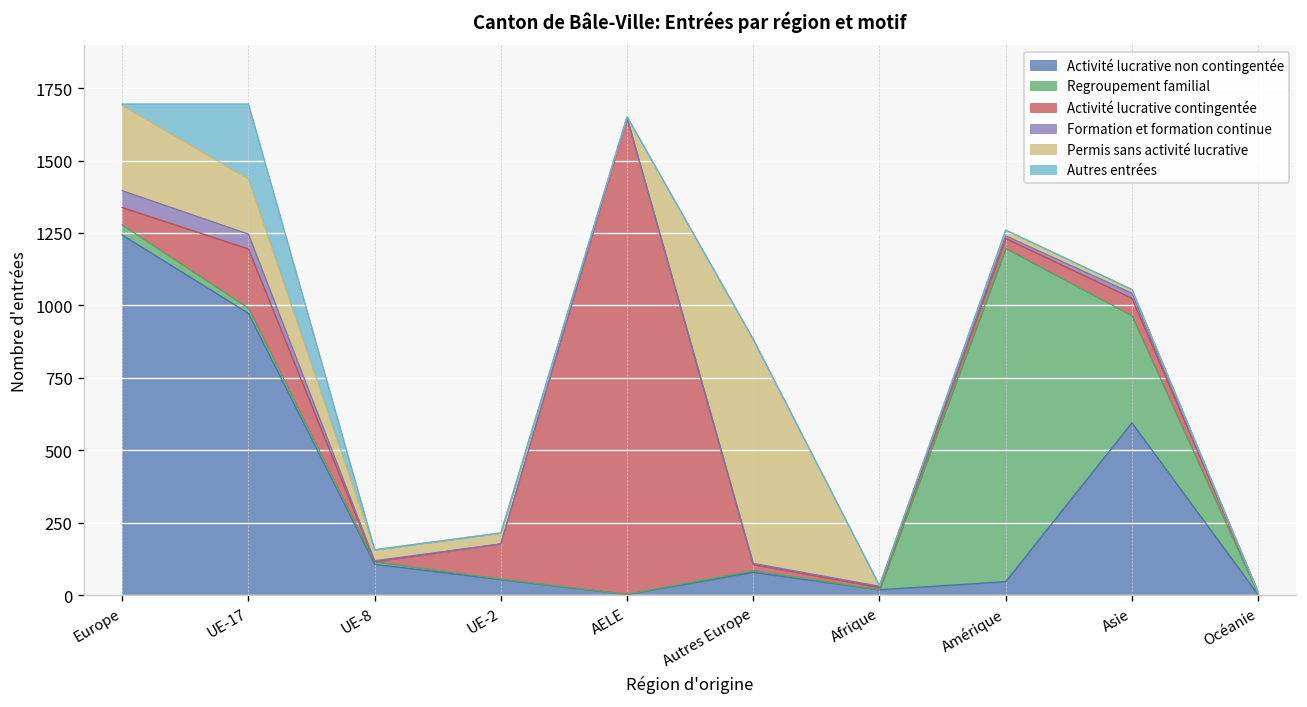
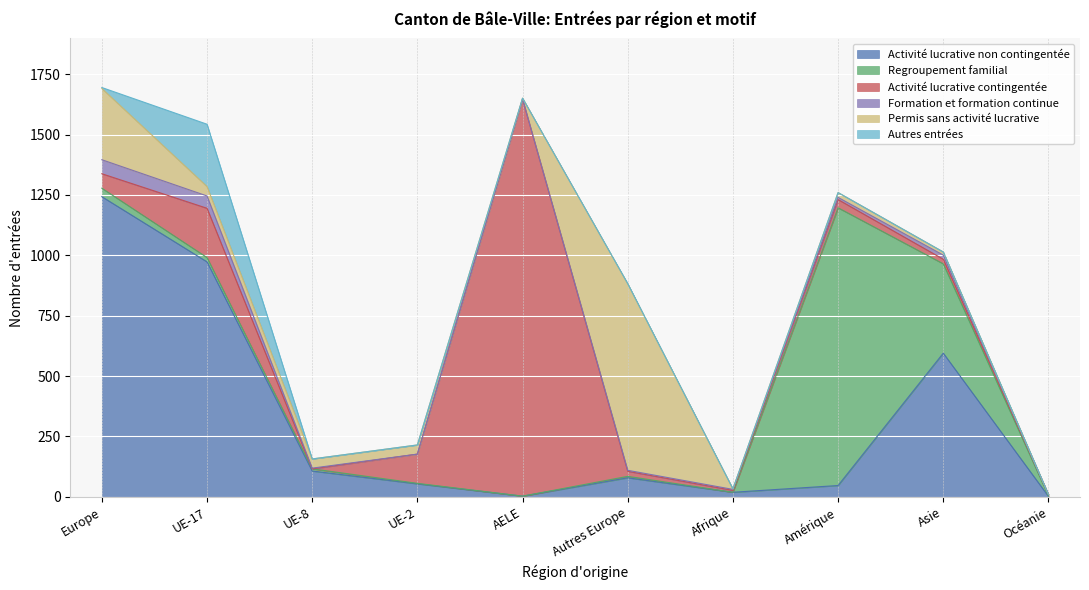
Permis sans activité lucrative, UE-17: 190 -> 40
Activité lucrative contingentée, Asie: 60 -> 20
